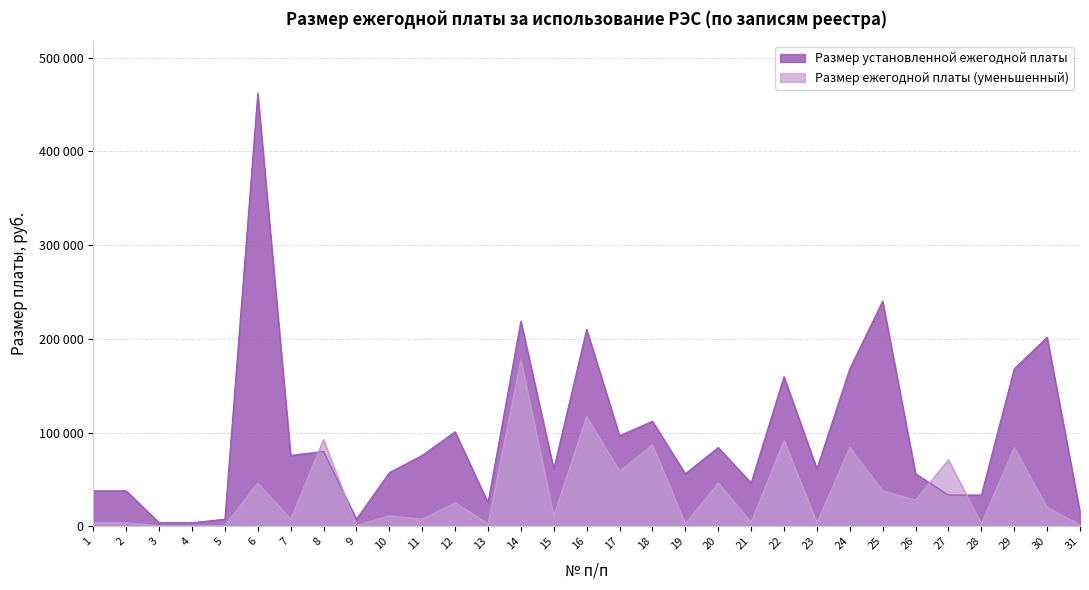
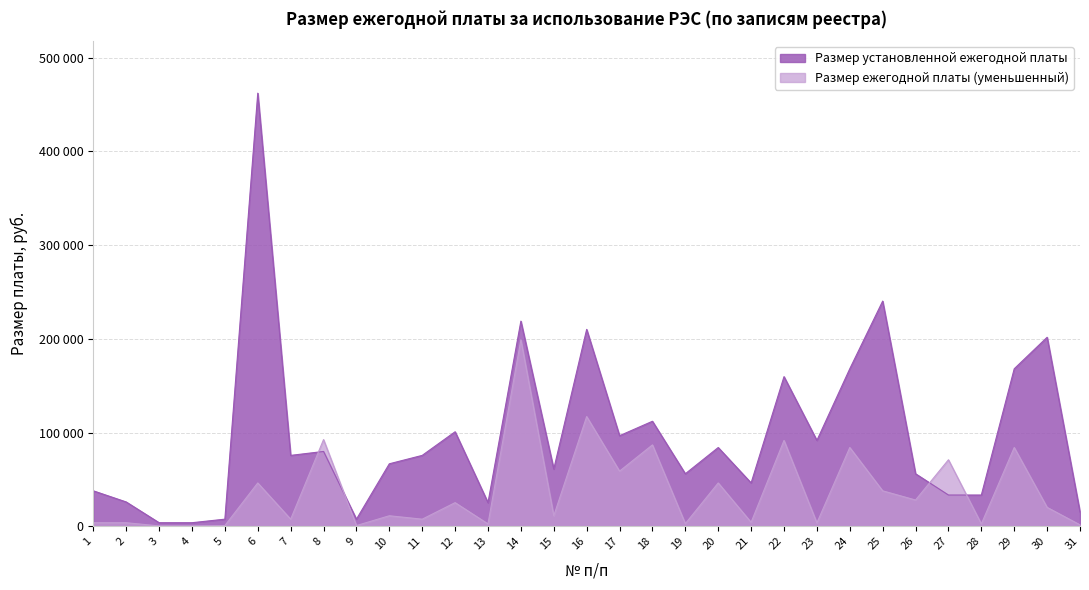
Размер установленной ежегодной платы, 2: 40000 -> 30000
Размер установленной ежегодной платы, 10: 60000 -> 70000
Размер ежегодной платы (уменьшенный), 14: 180000 -> 200000
Размер установленной ежегодной платы, 23: 60000 -> 90000
